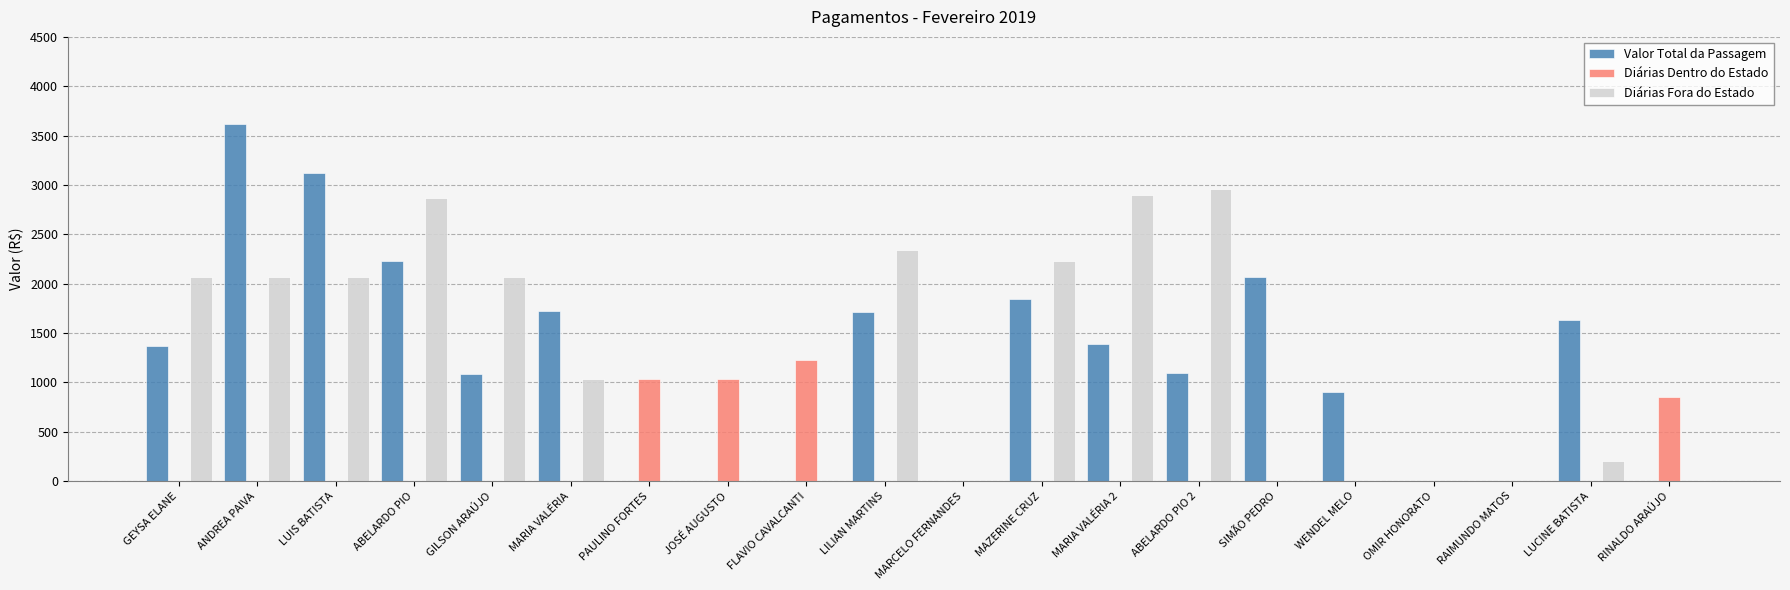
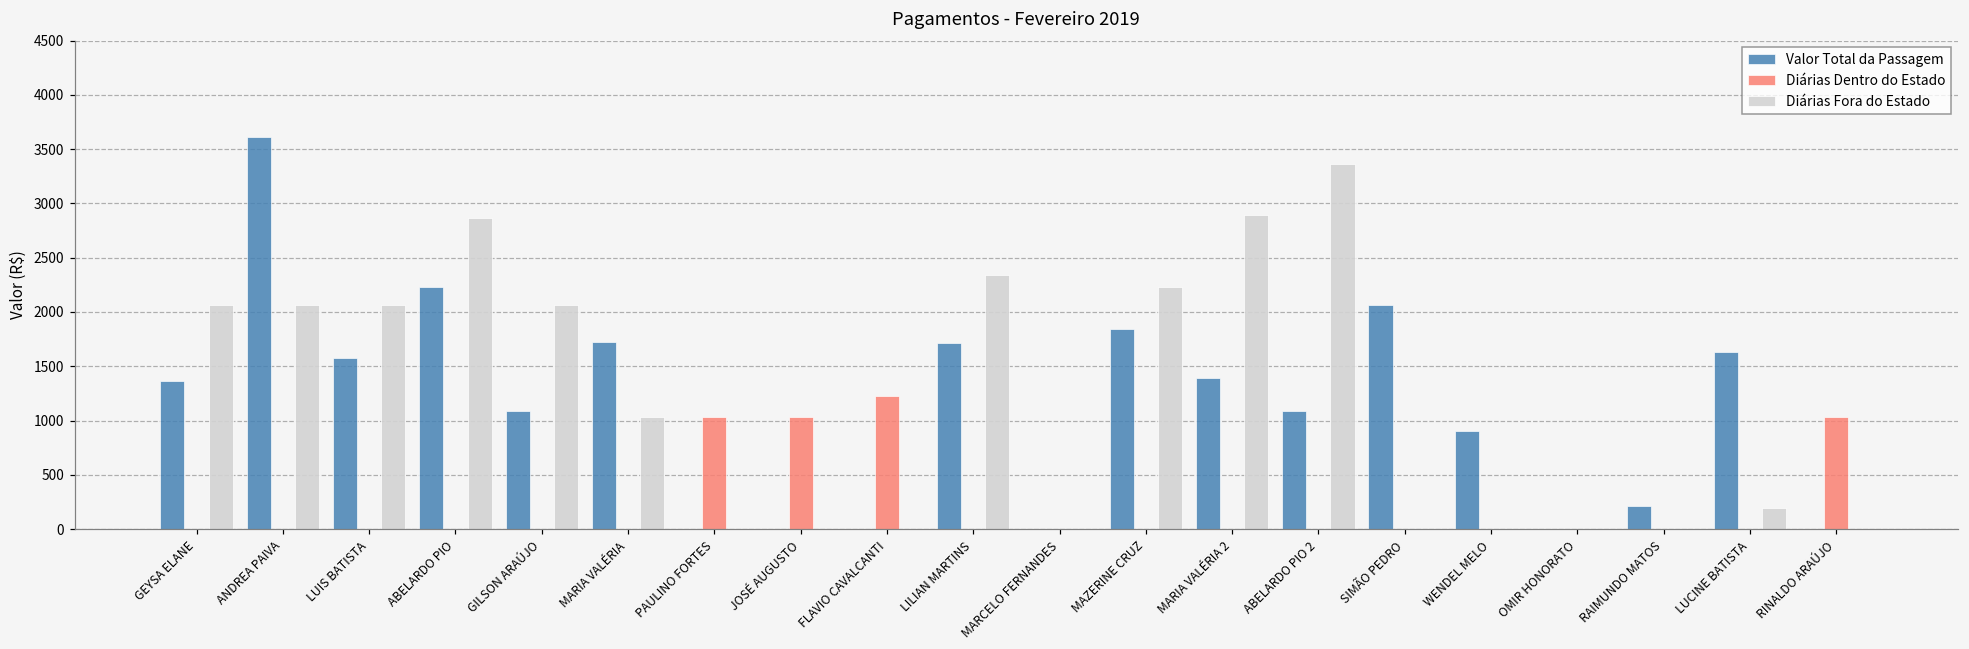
Valor Total da Passagem, LUIS BATISTA: 3100 -> 1600
Diárias Fora do Estado, ABELARDO PIO 2: 3000 -> 3400
Valor Total da Passagem, RAIMUNDO MATOS: 0 -> 200
Diárias Dentro do Estado, RINALDO ARAÚJO: 800 -> 1000
